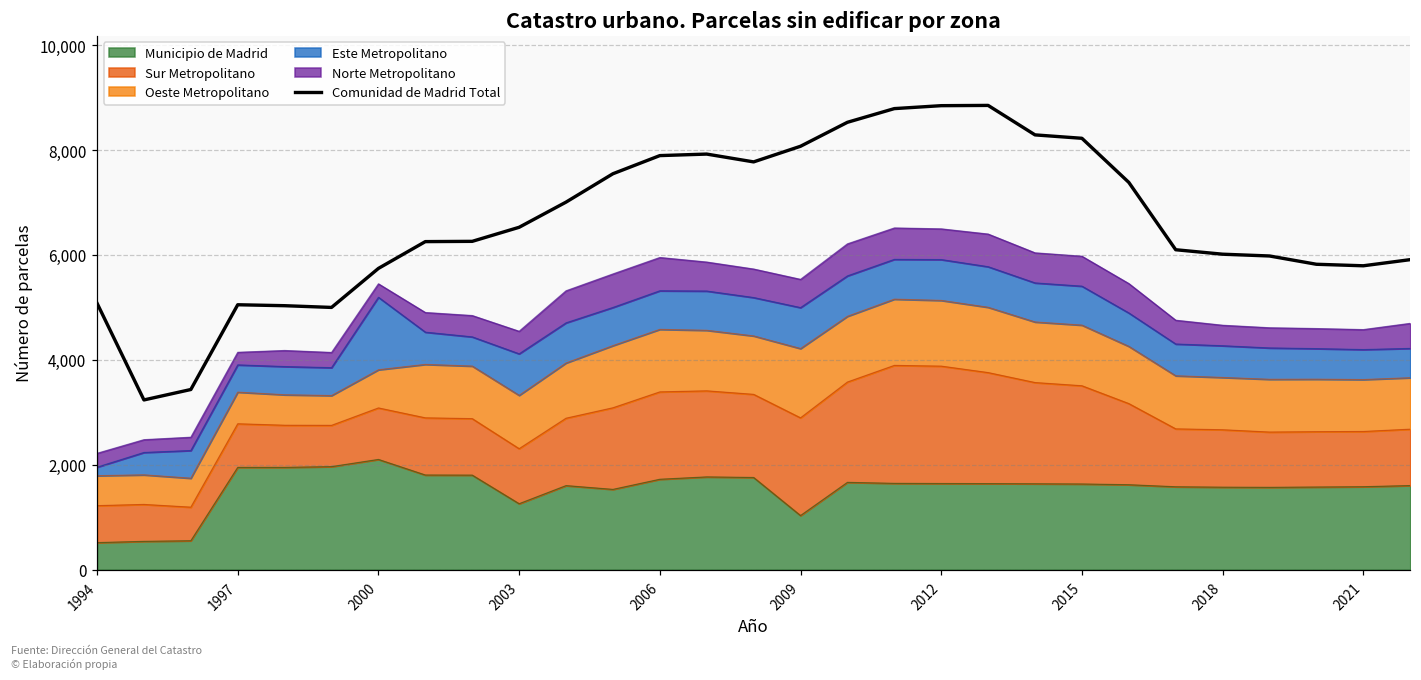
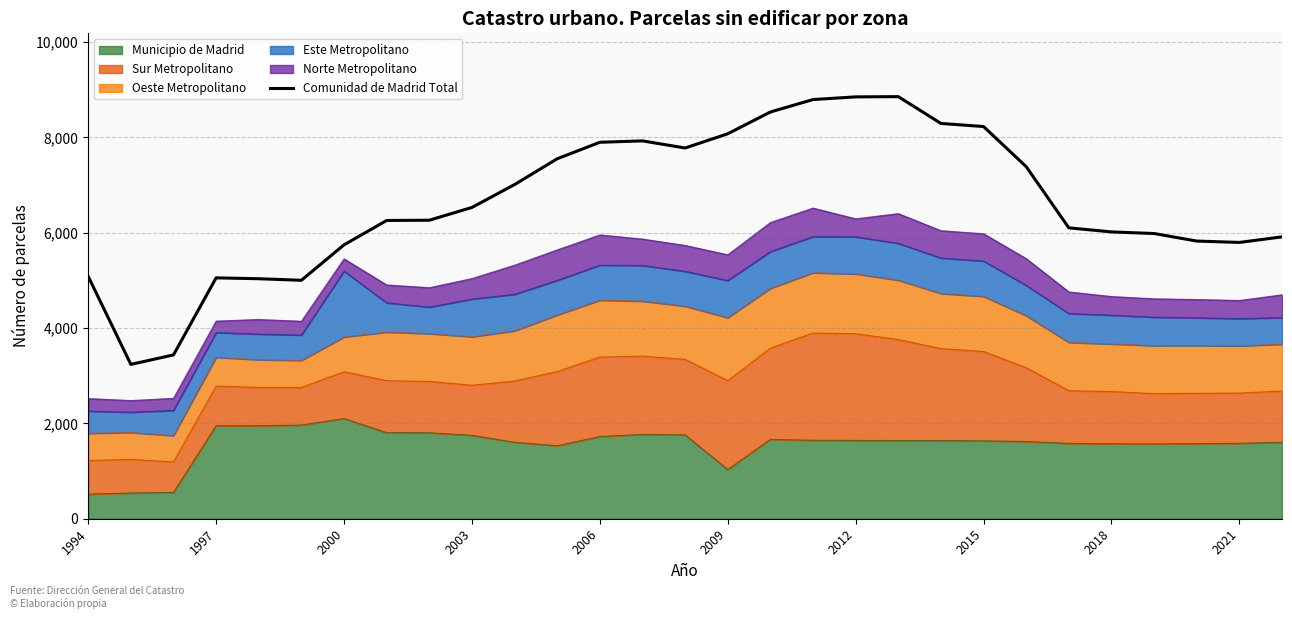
Este Metropolitano, 1994: 200 -> 500
Municipio de Madrid, 2003: 1,300 -> 1,800
Norte Metropolitano, 2012: 600 -> 400
